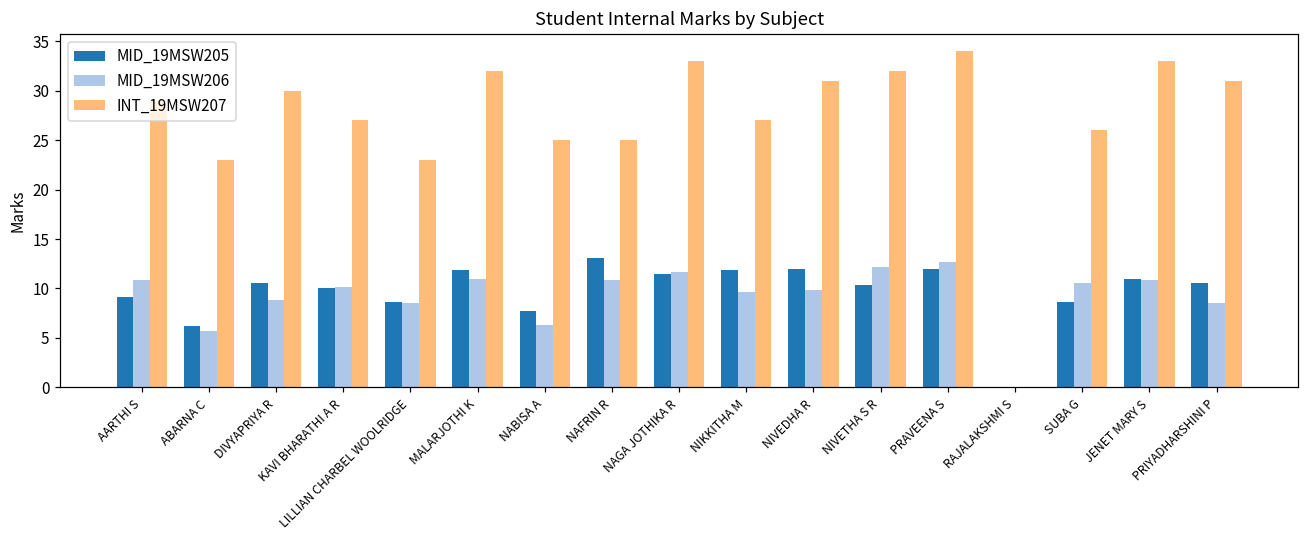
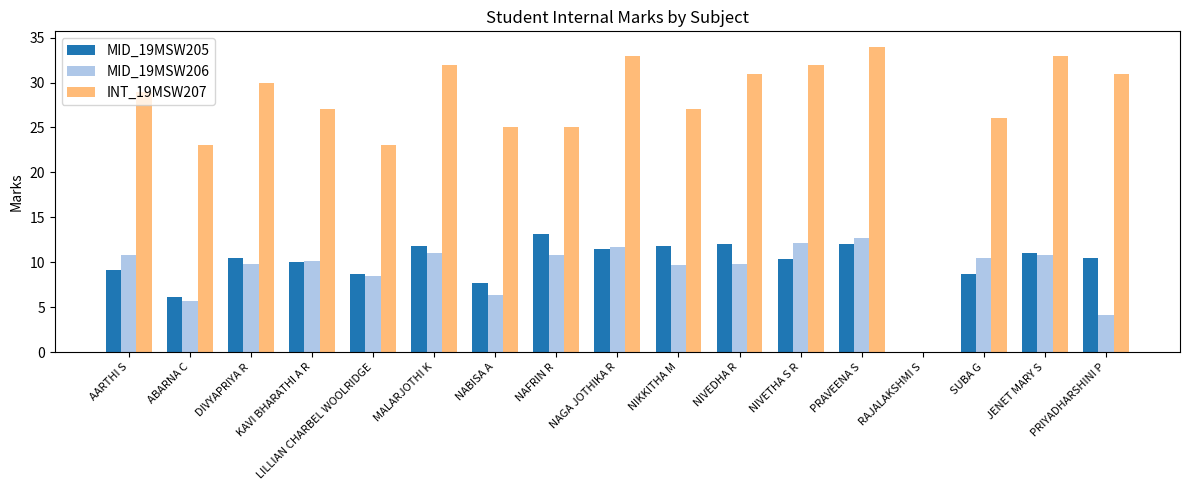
MID_19MSW206, DIVYAPRIYA R: 9 -> 10
MID_19MSW206, PRIYADHARSHINI P: 9 -> 4
